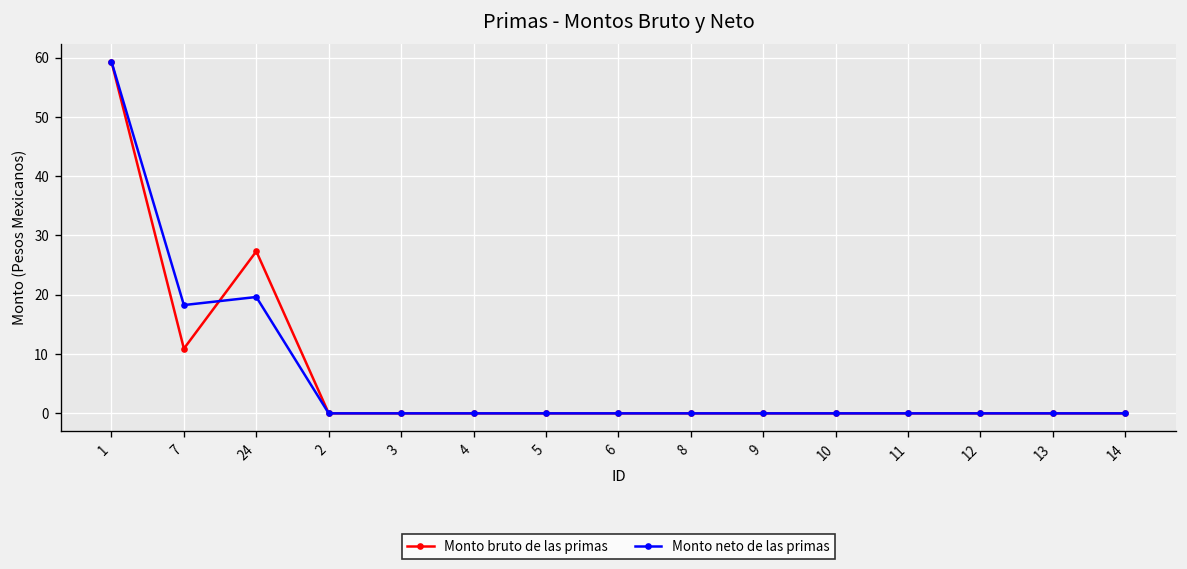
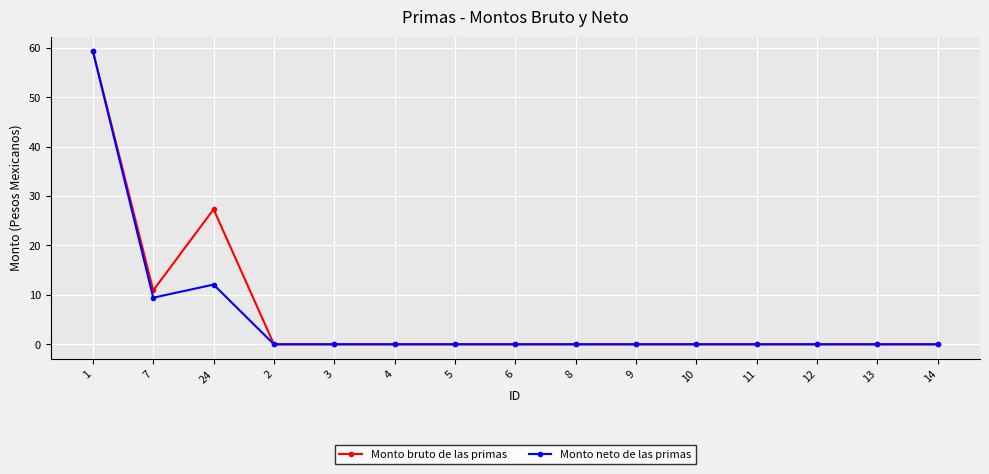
Monto neto de las primas, 7: 18 -> 9
Monto neto de las primas, 24: 20 -> 12
